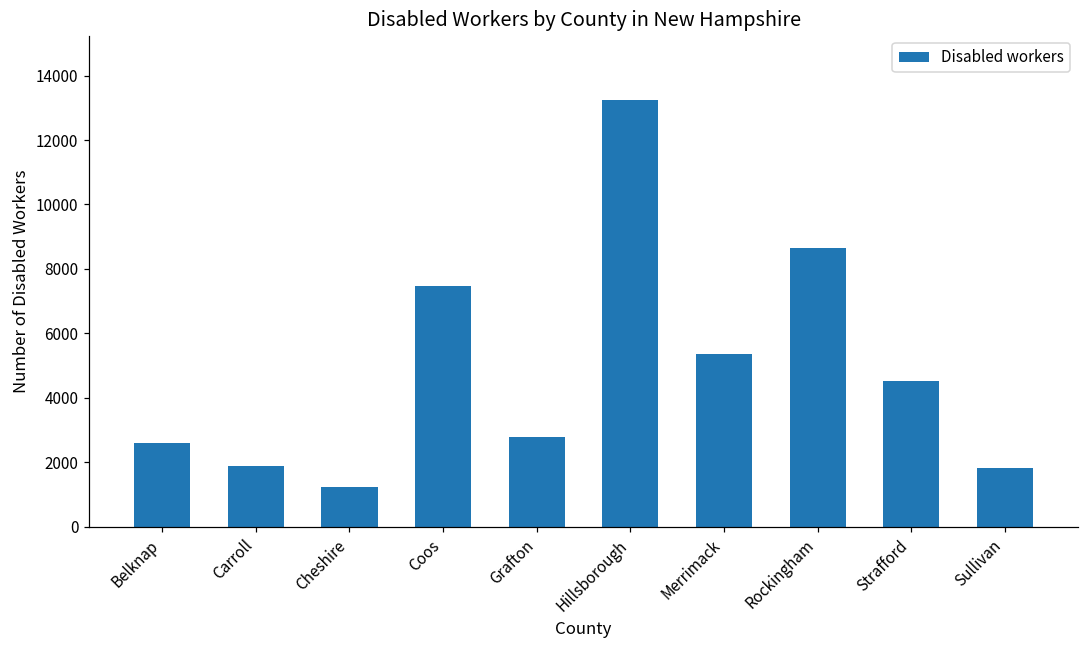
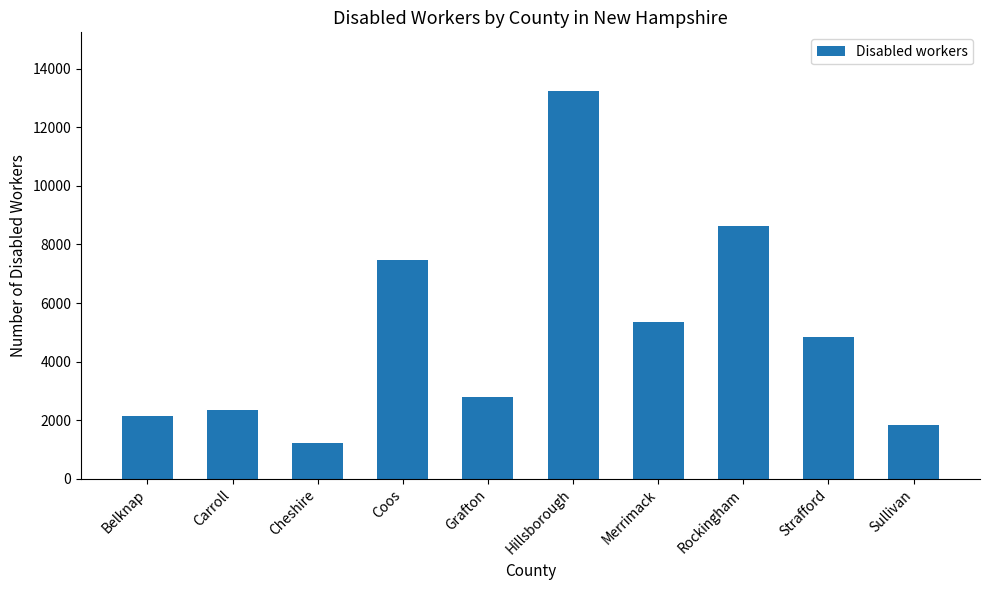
Belknap: 2600 -> 2100
Carroll: 1900 -> 2300
Strafford: 4500 -> 4900
